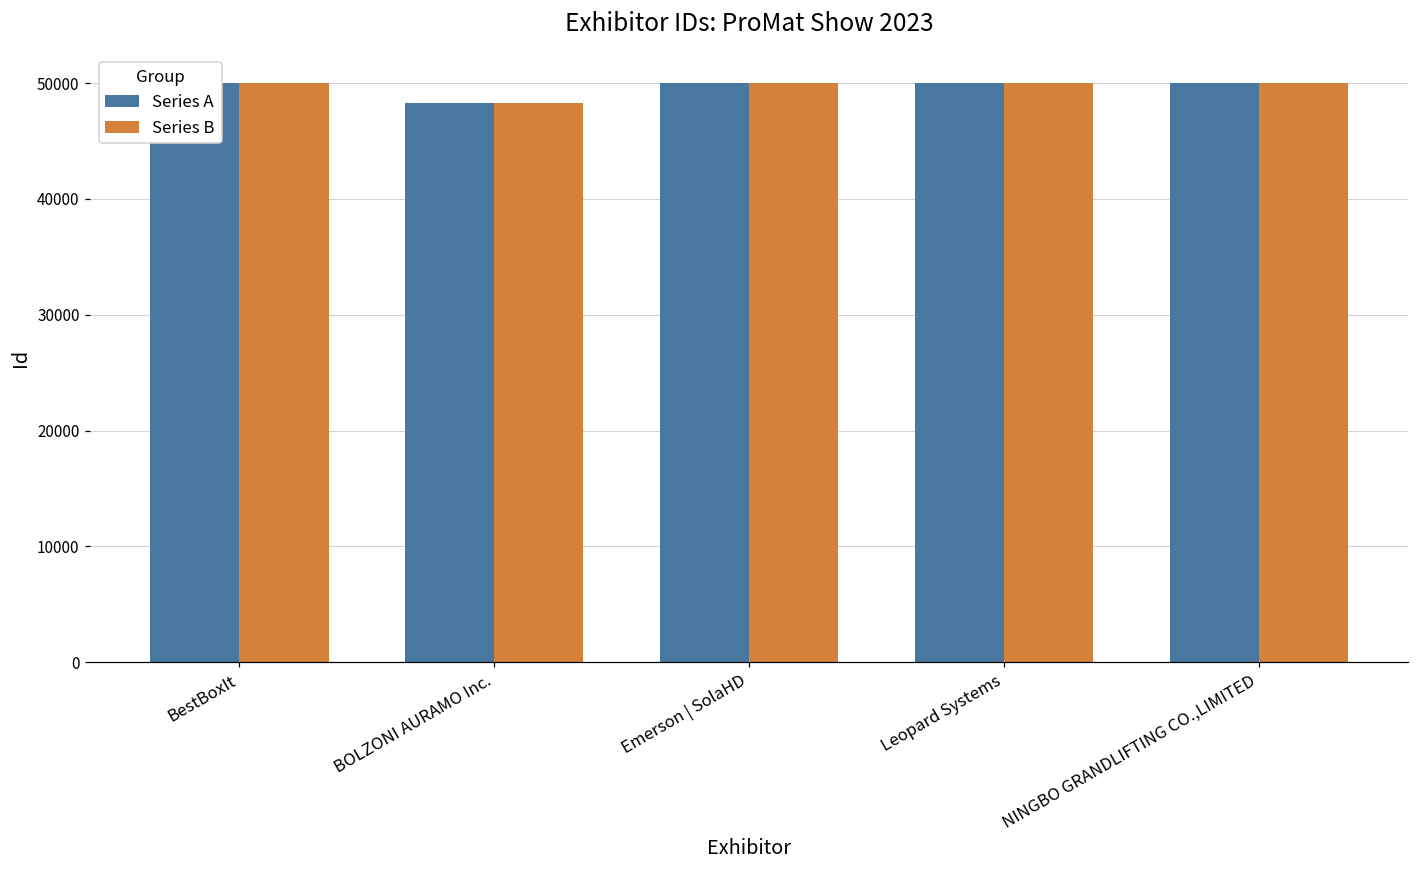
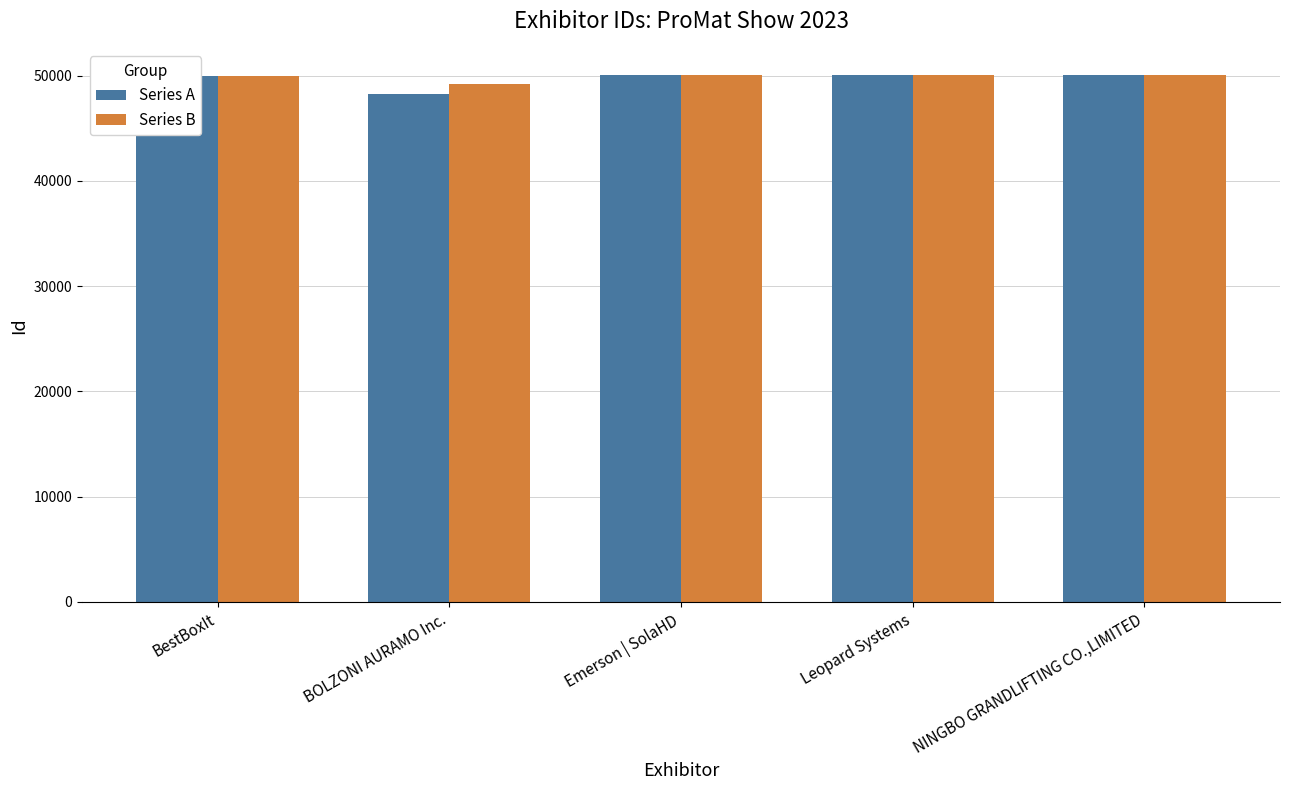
Series B, BOLZONI AURAMO Inc.: 48200 -> 49200
